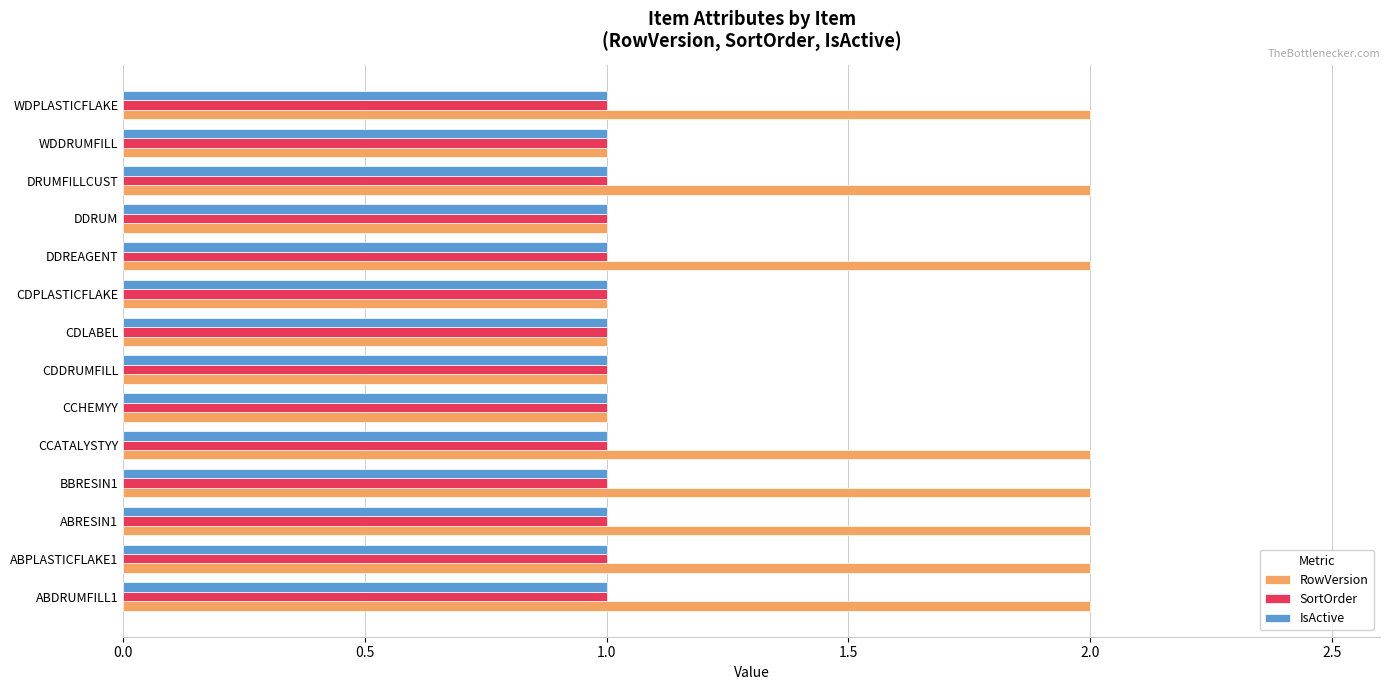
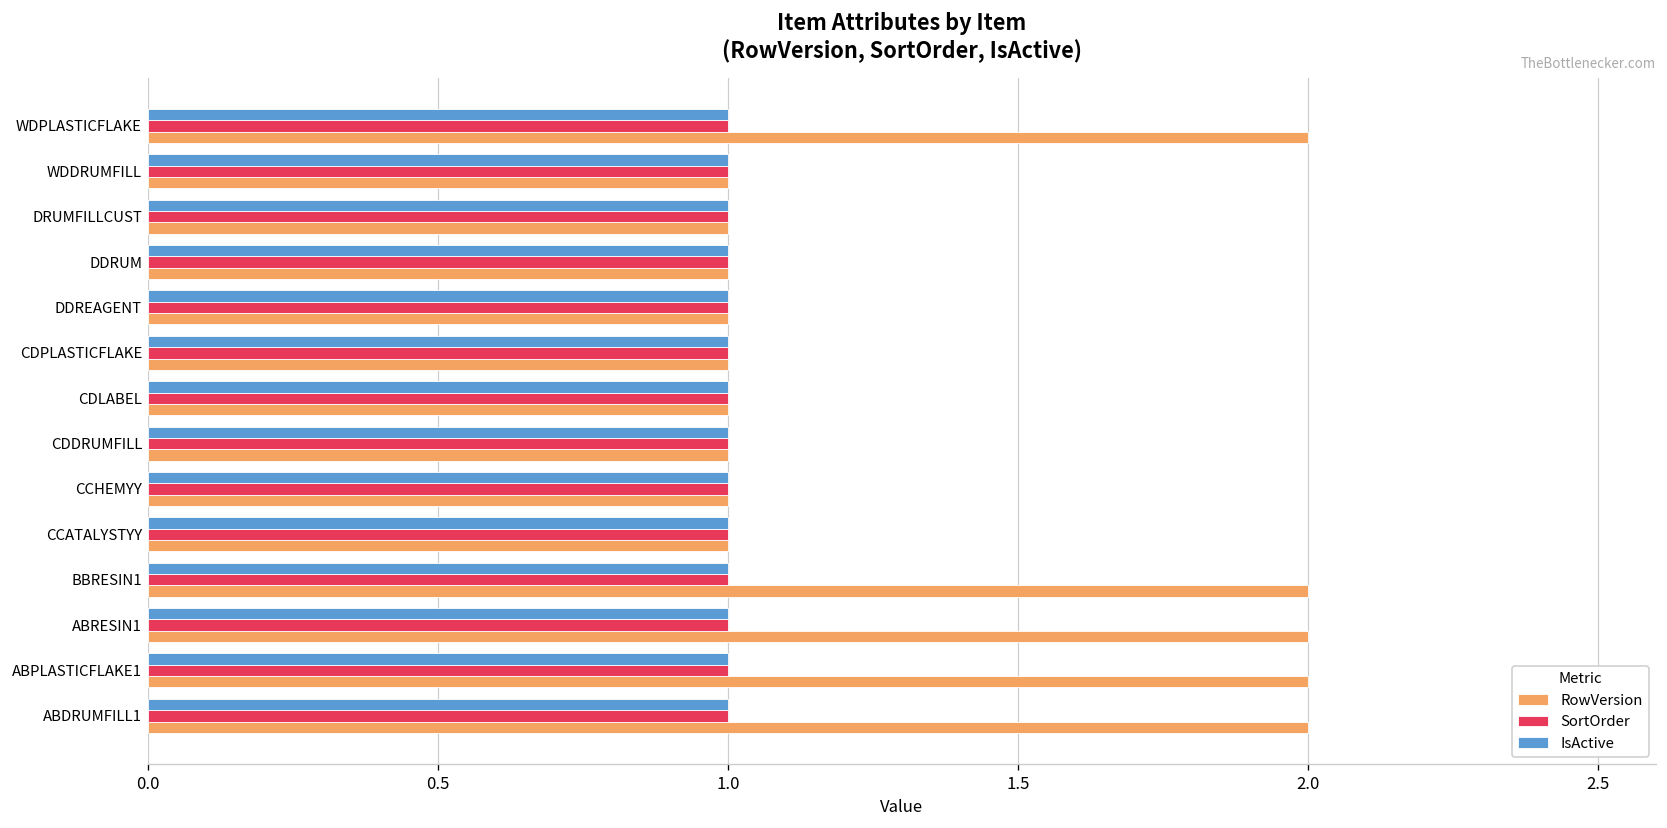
RowVersion, DRUMFILLCUST: 2 -> 1
RowVersion, DDREAGENT: 2 -> 1
RowVersion, CCATALYSTYY: 2 -> 1
